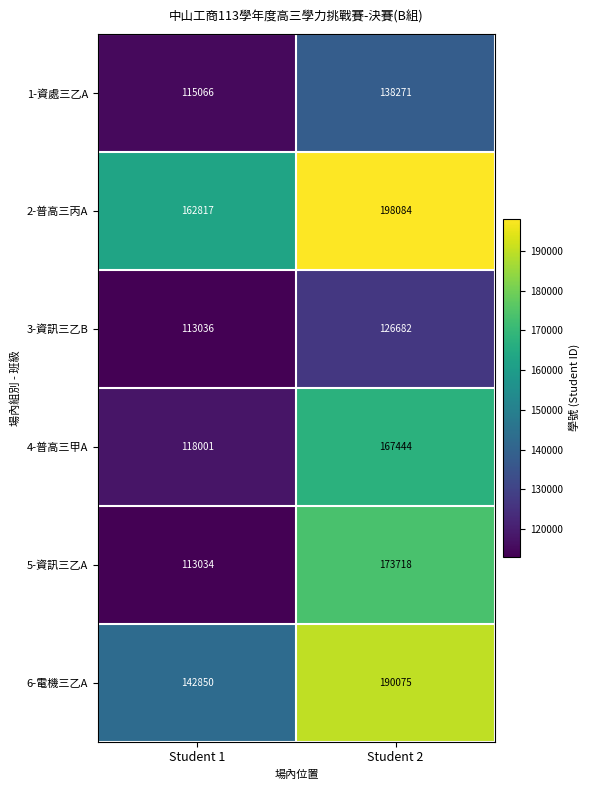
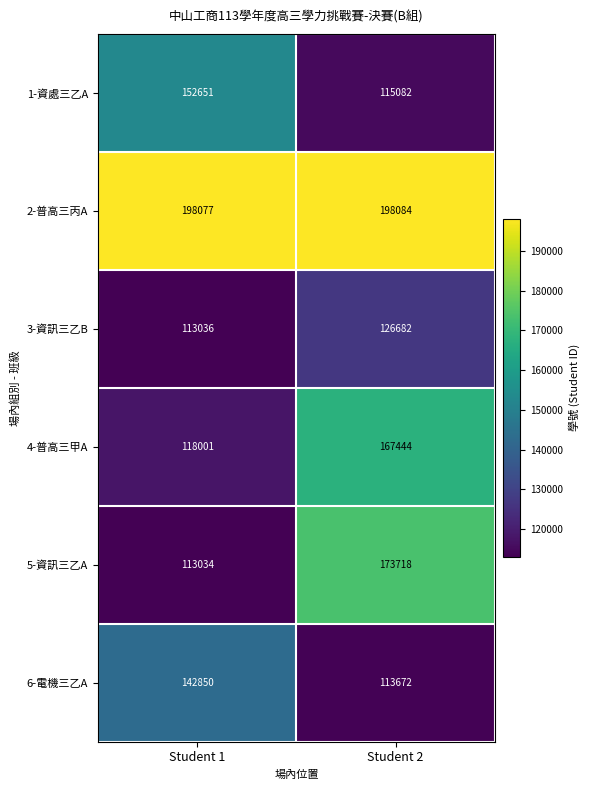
1-資處三乙A, Student 1: 115066 -> 152651
1-資處三乙A, Student 2: 138271 -> 115082
2-普高三丙A, Student 1: 162817 -> 198077
6-電機三乙A, Student 2: 190075 -> 113672
